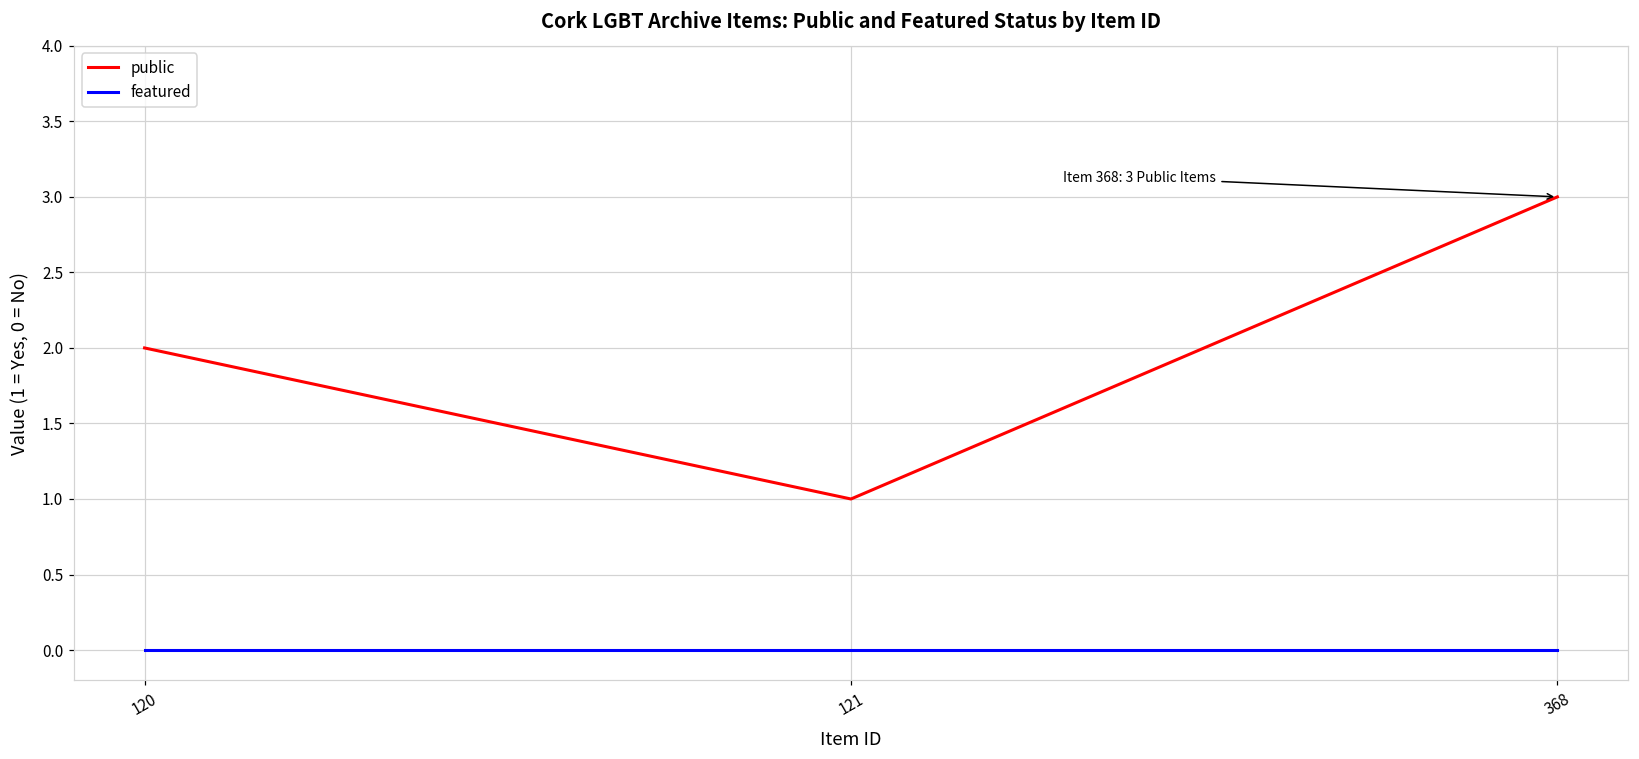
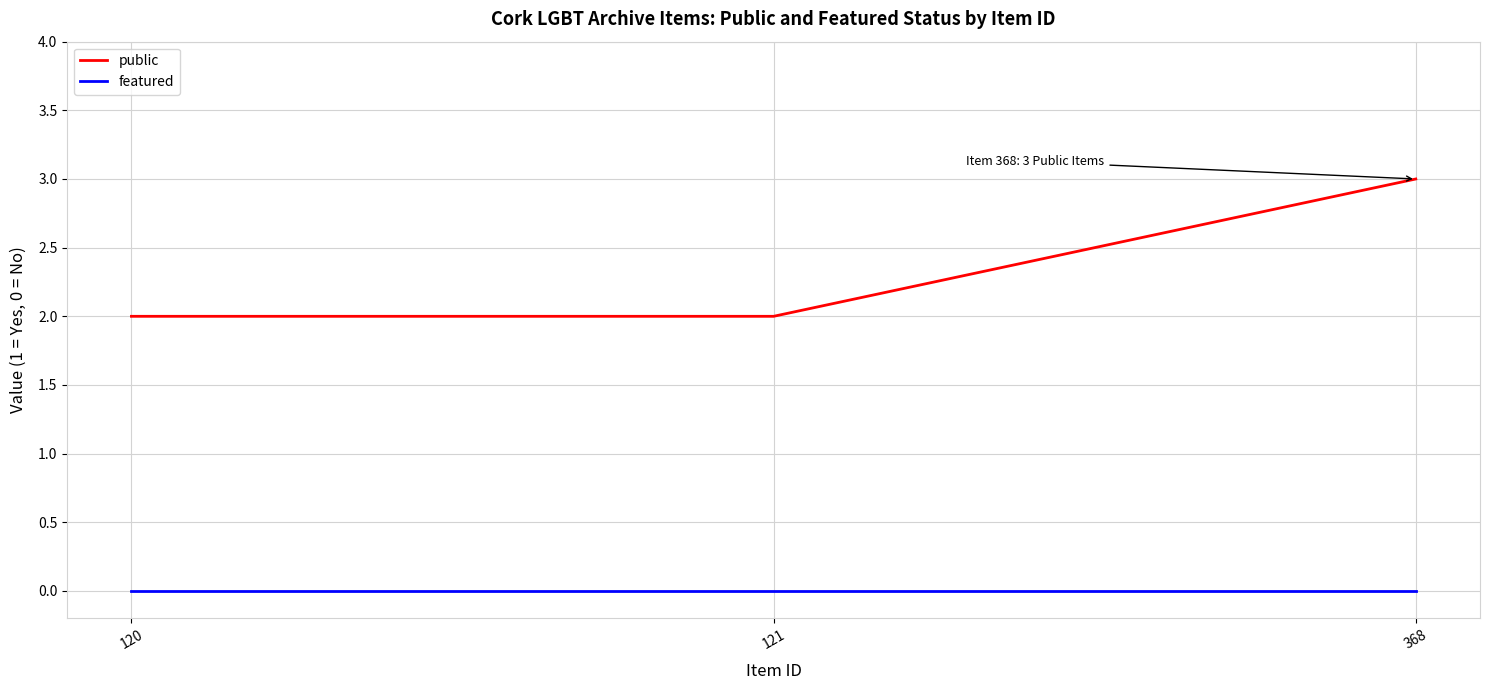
public, 121: 1 -> 2
